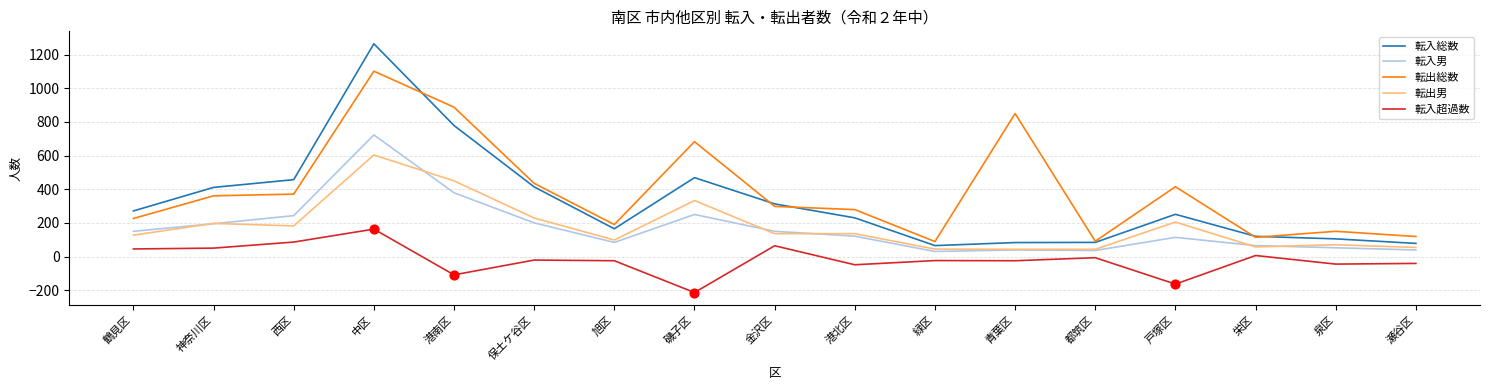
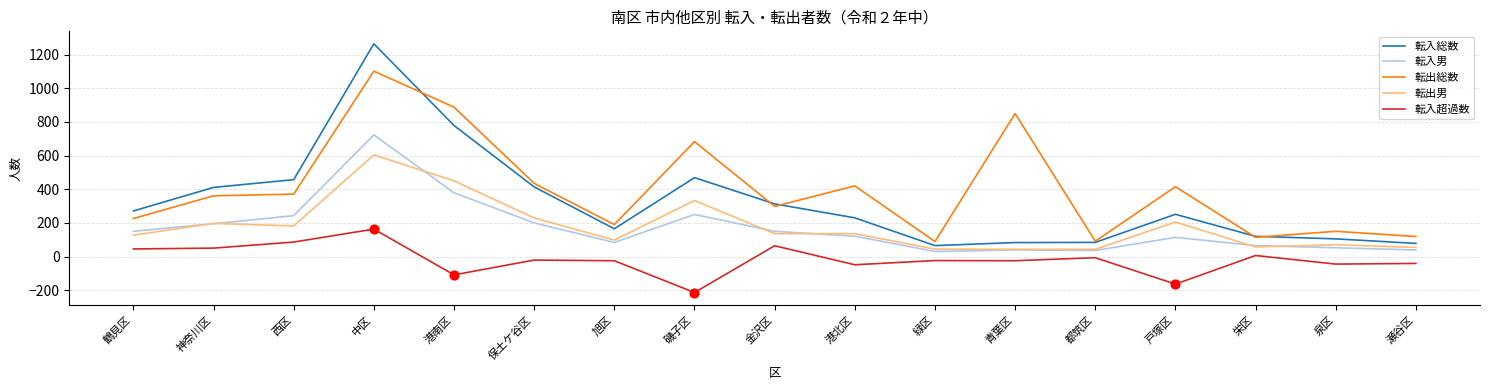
転出総数, 港北区: 280 -> 420
